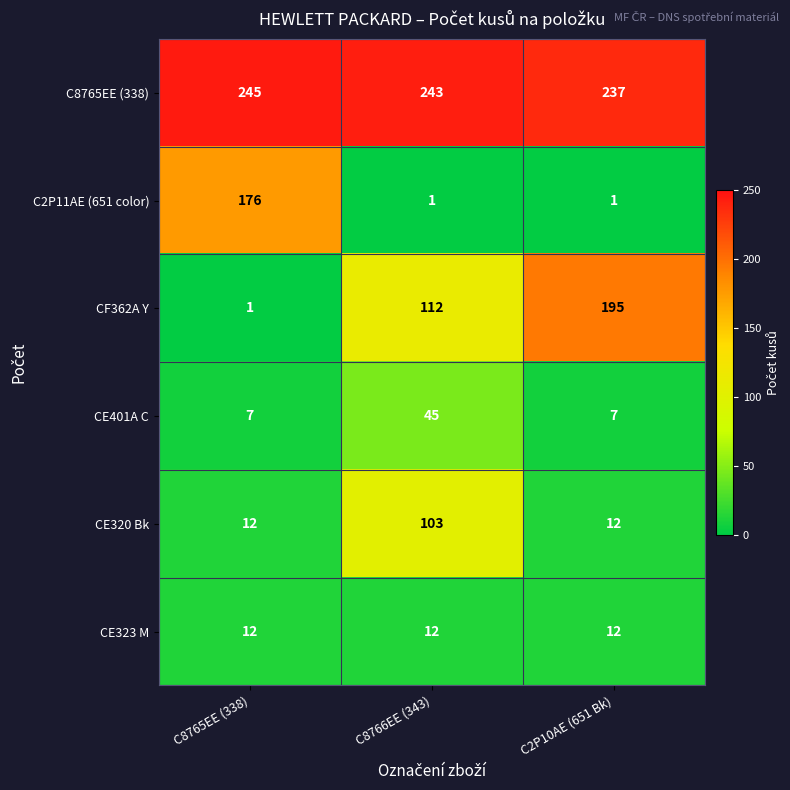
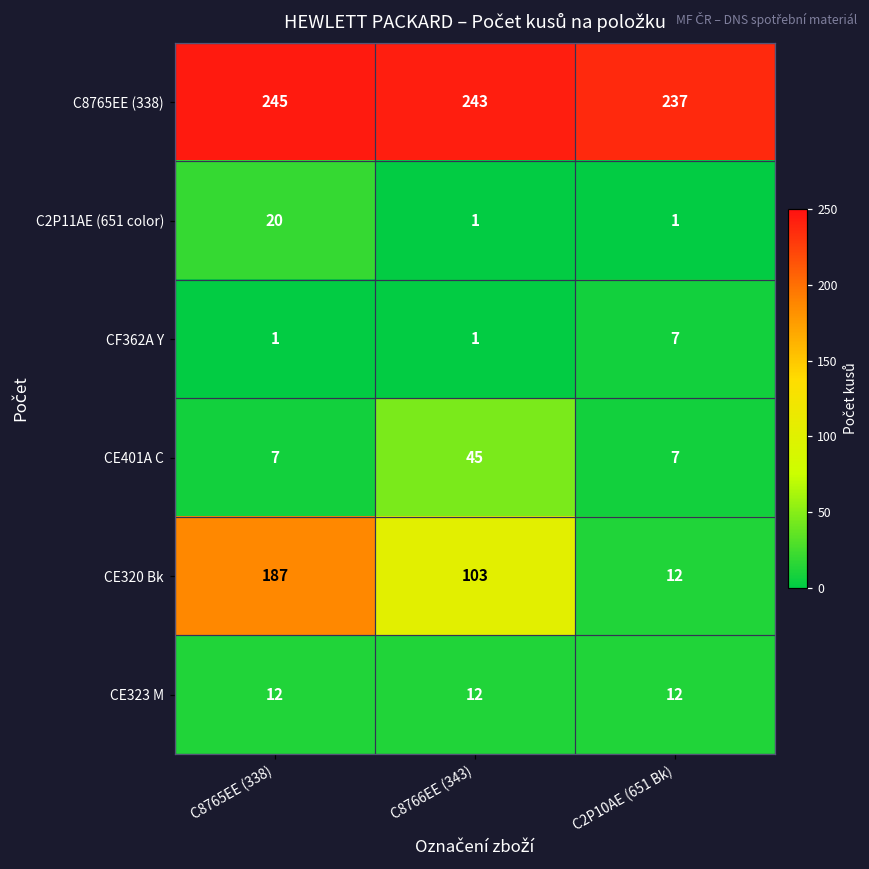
C2P11AE (651 color), C8765EE (338): 176 -> 20
CF362A Y, C8766EE (343): 112 -> 1
CF362A Y, C2P10AE (651 Bk): 195 -> 7
CE320 Bk, C8765EE (338): 12 -> 187
